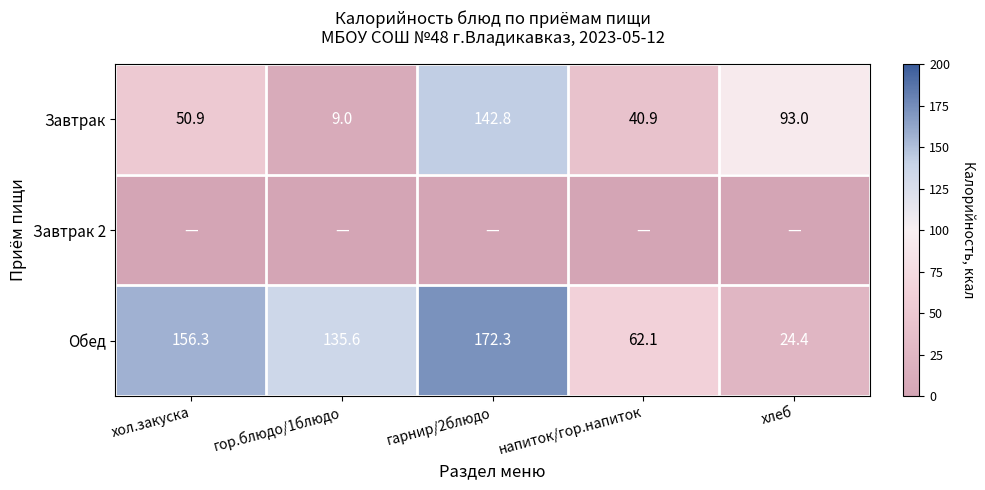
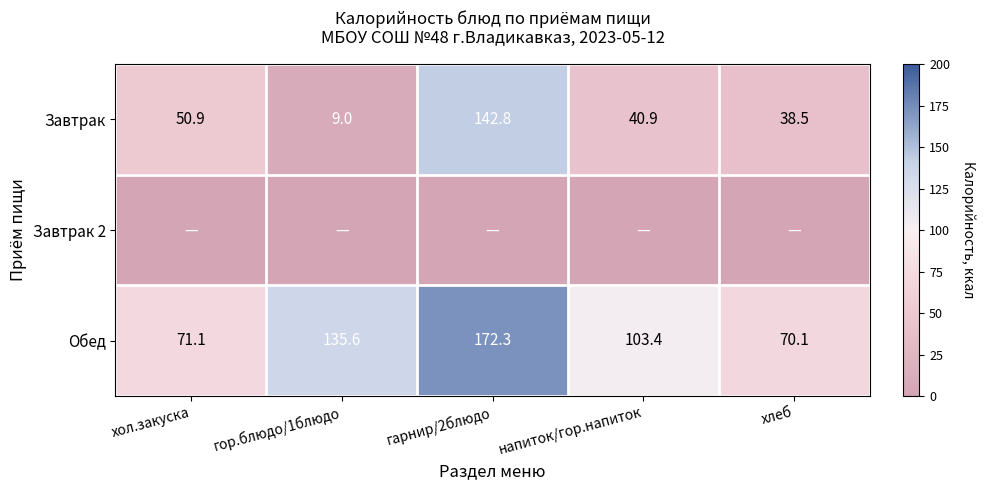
Завтрак, хлеб: 93.0 -> 38.5
Обед, хол.закуска: 156.3 -> 71.1
Обед, напиток/гор.напиток: 62.1 -> 103.4
Обед, хлеб: 24.4 -> 70.1
